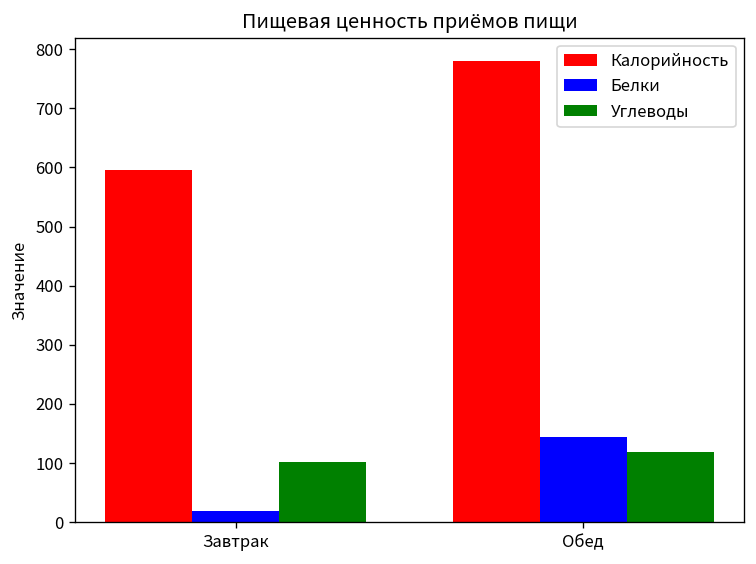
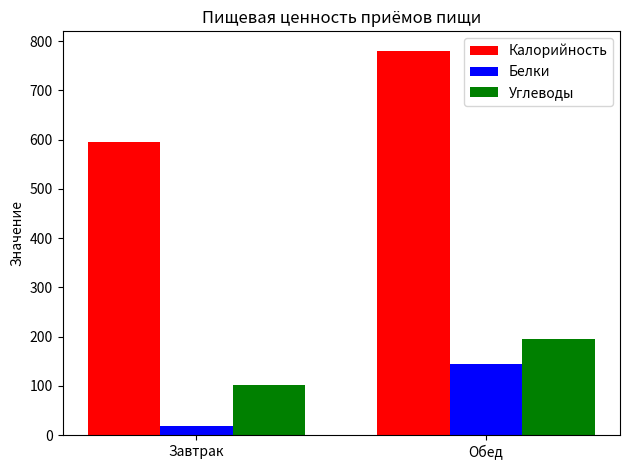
Углеводы, Обед: 120 -> 190
